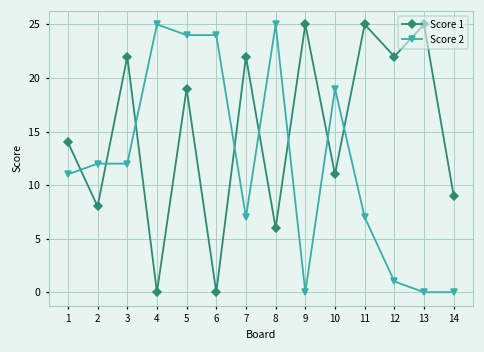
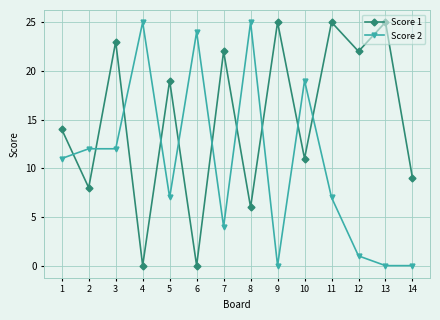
Score 1, 3: 22 -> 23
Score 2, 5: 24 -> 7
Score 2, 7: 7 -> 4
